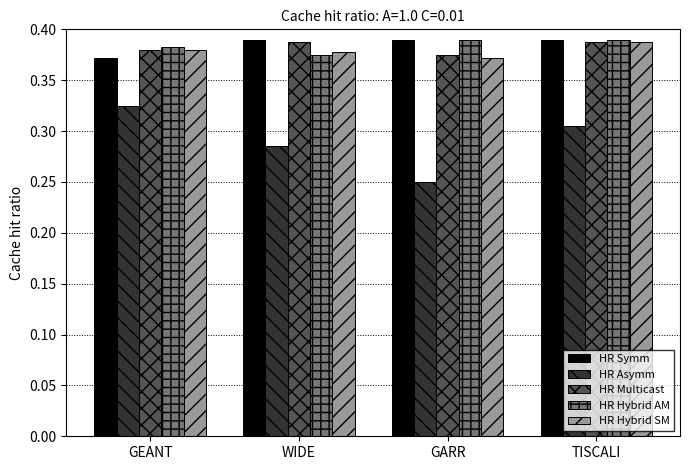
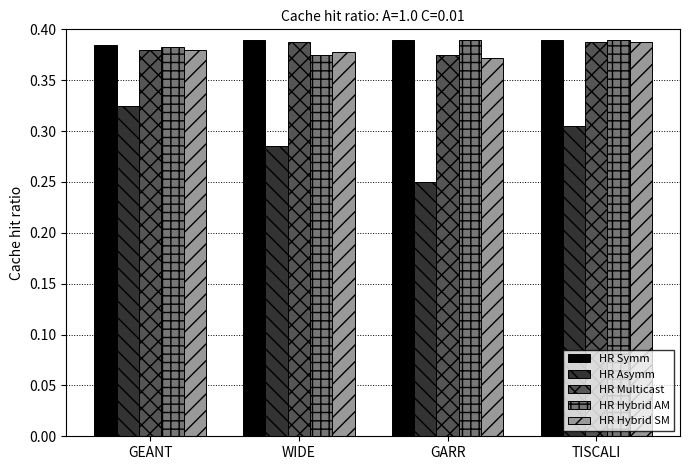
HR Symm, GEANT: 0.372 -> 0.385
